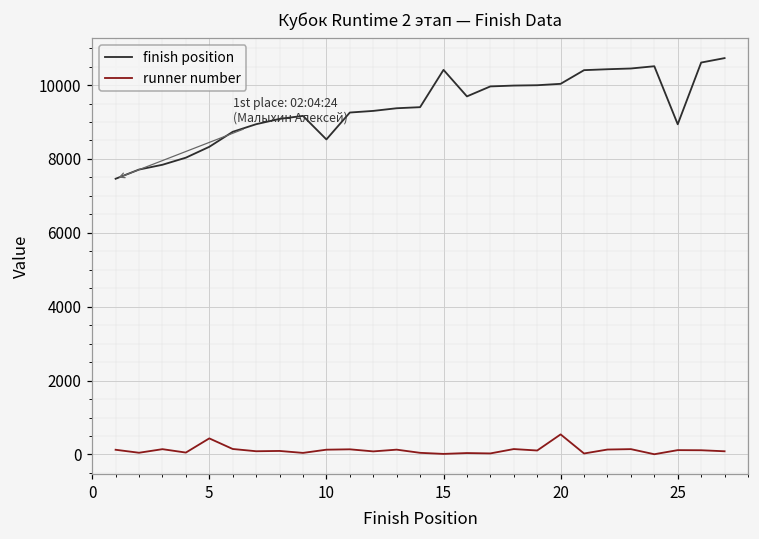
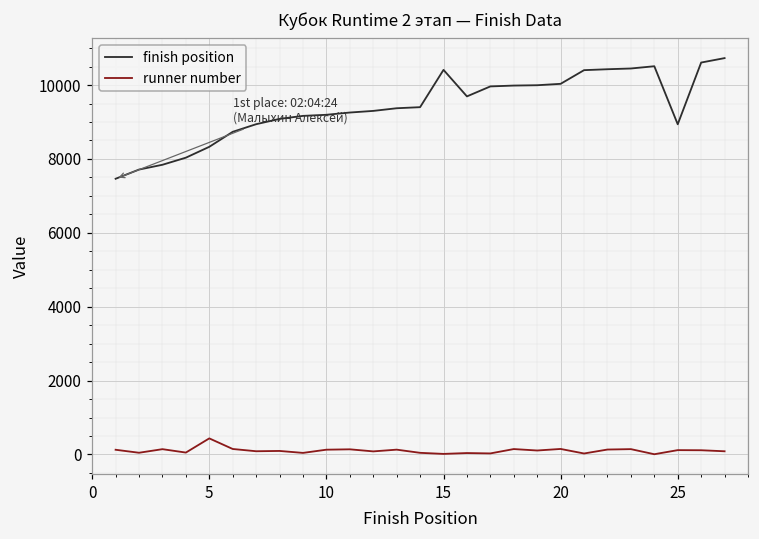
finish position, 10: 8500 -> 9200
runner number, 20: 500 -> 200
